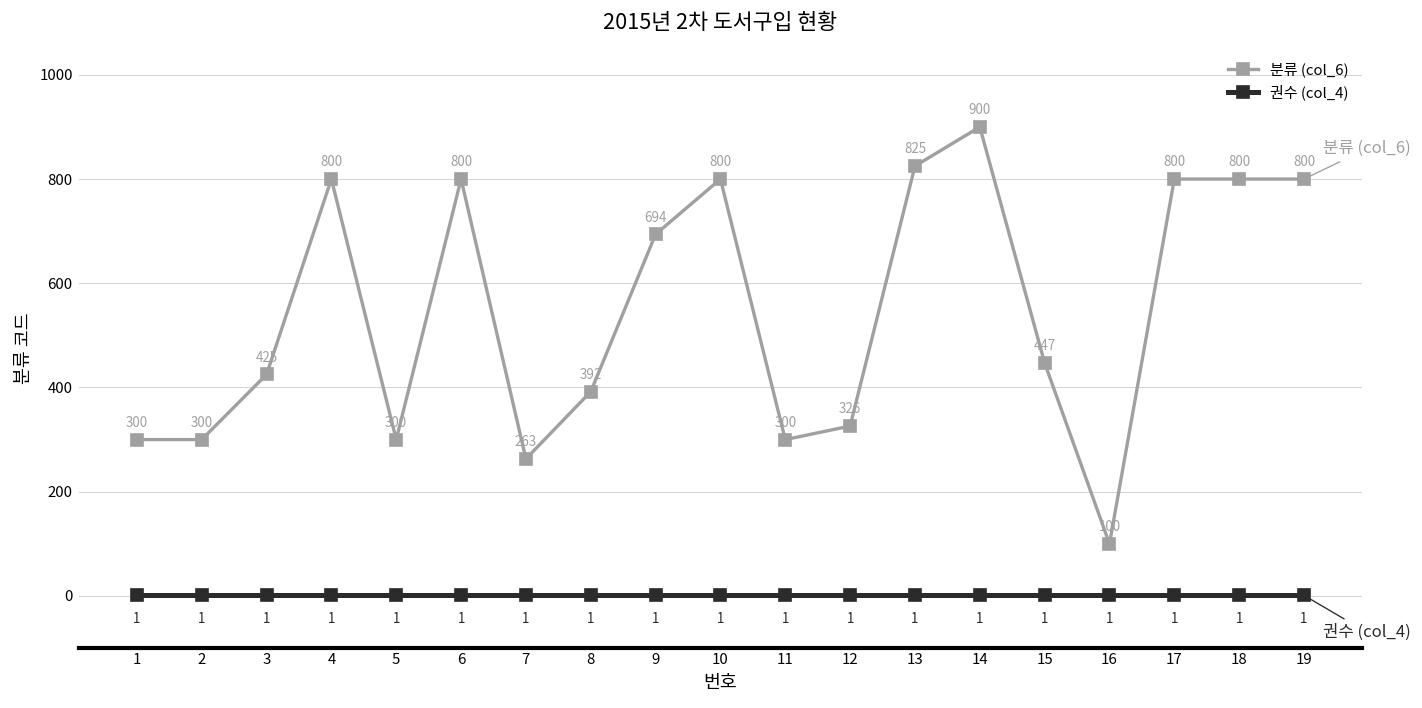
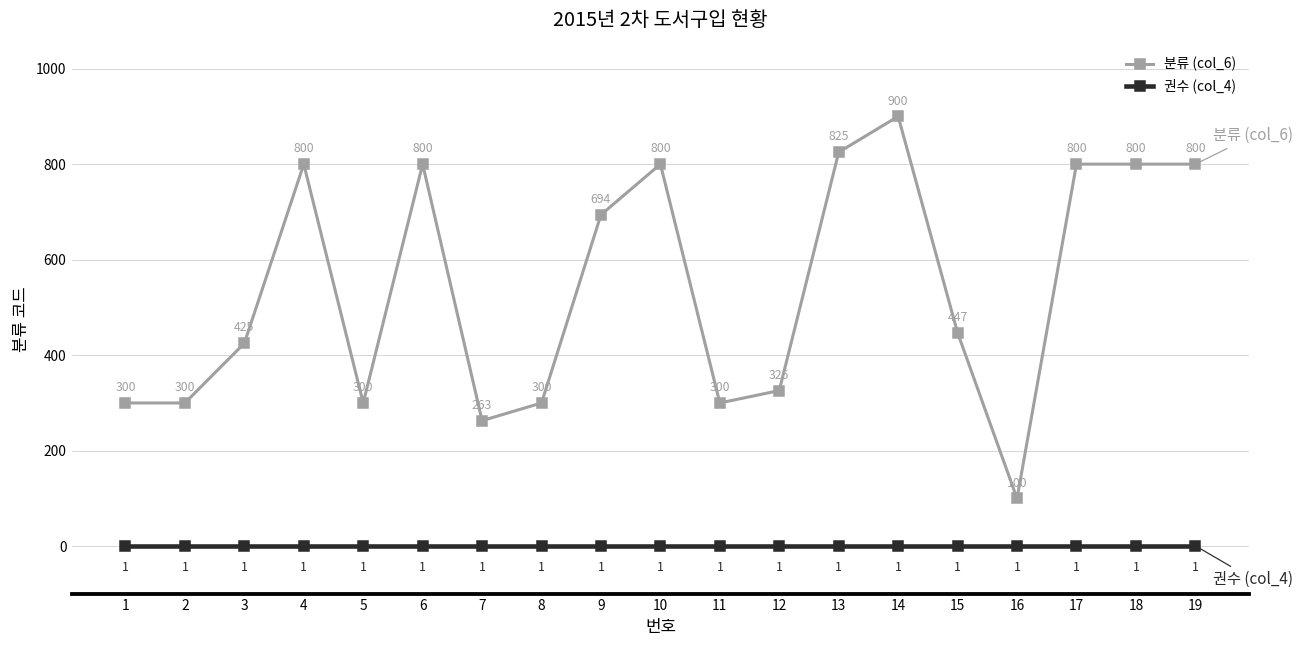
분류 (col_6), 8: 392 -> 300
